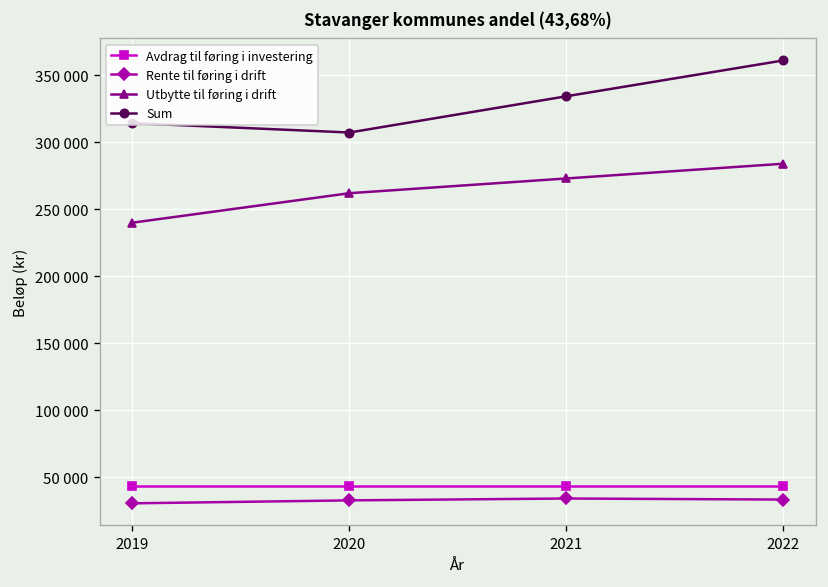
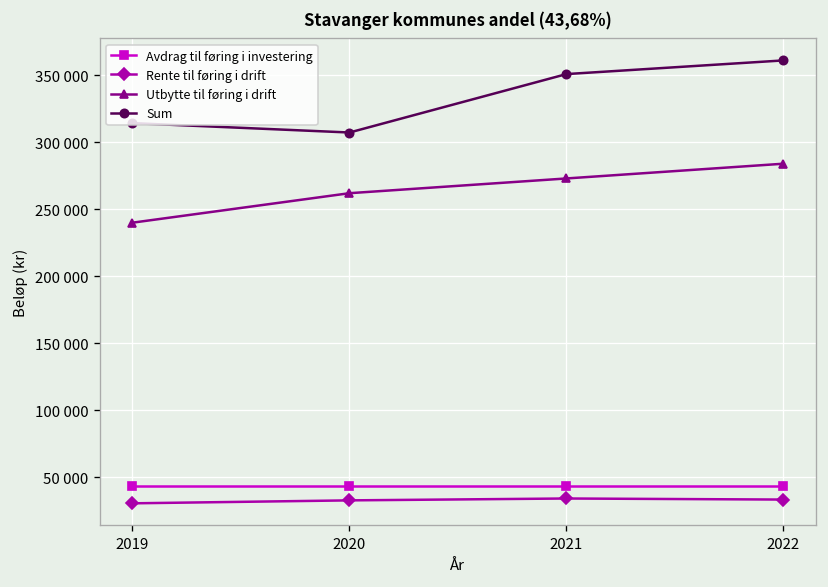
Sum, 2021: 334000 -> 351000
